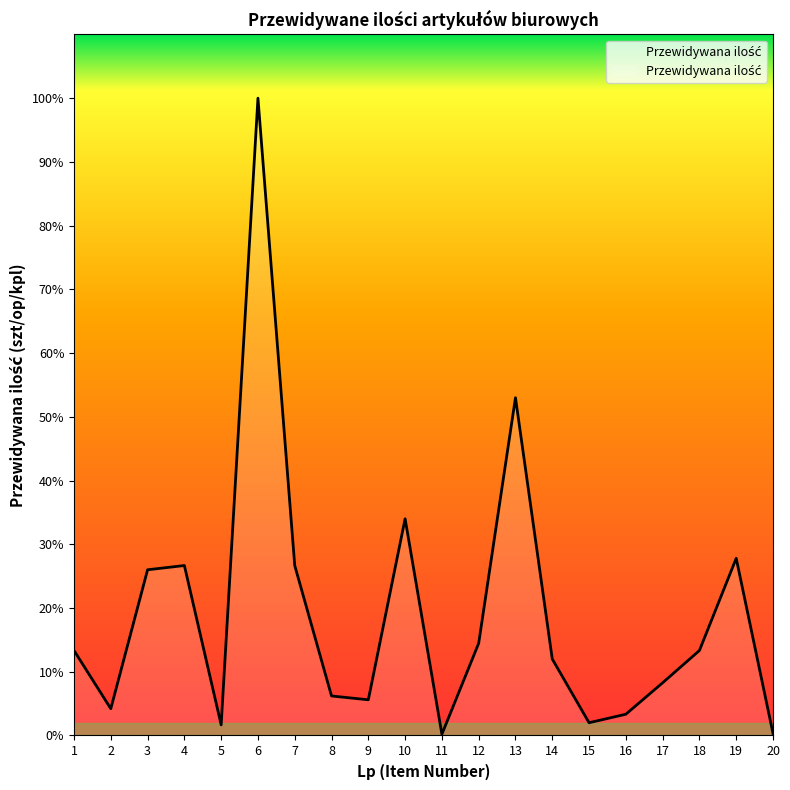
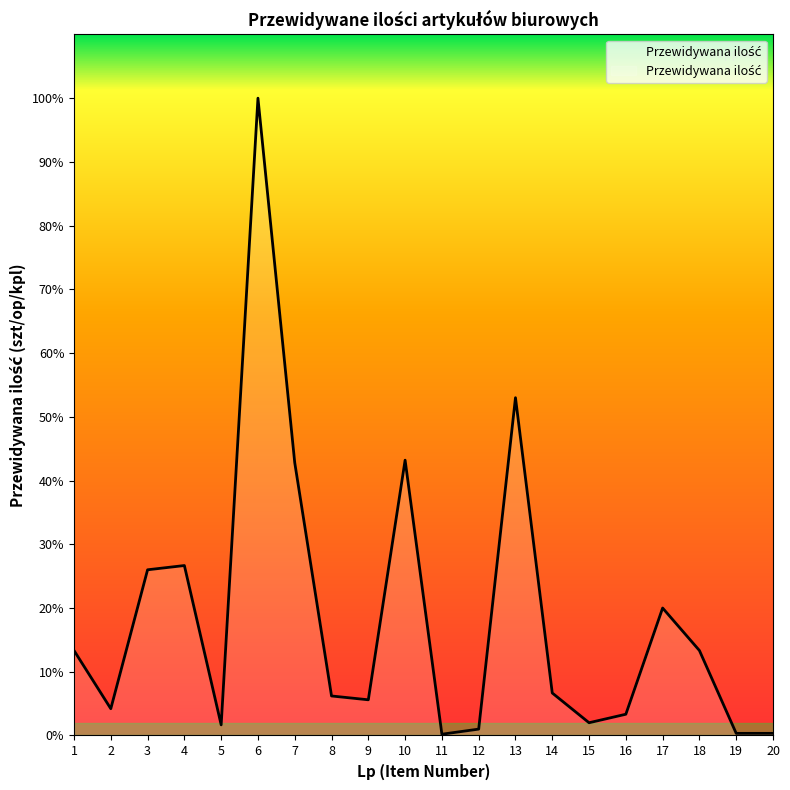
Przewidywana ilość, 7: 27% -> 43%
Przewidywana ilość, 10: 34% -> 43%
Przewidywana ilość, 12: 14% -> 1%
Przewidywana ilość, 14: 12% -> 7%
Przewidywana ilość, 17: 8% -> 20%
Przewidywana ilość, 19: 28% -> 0%
